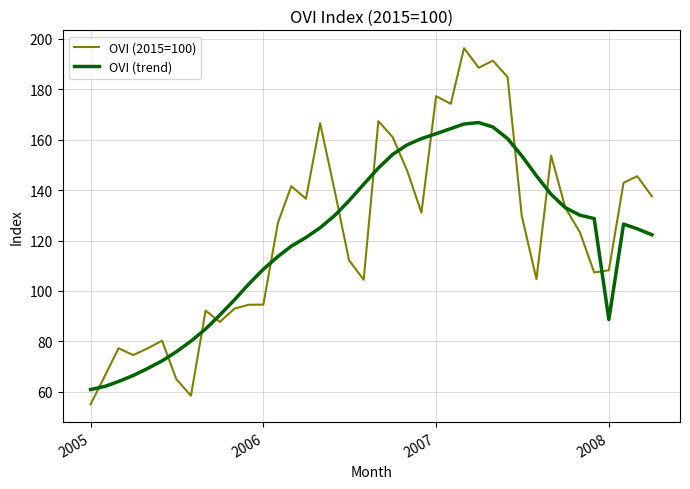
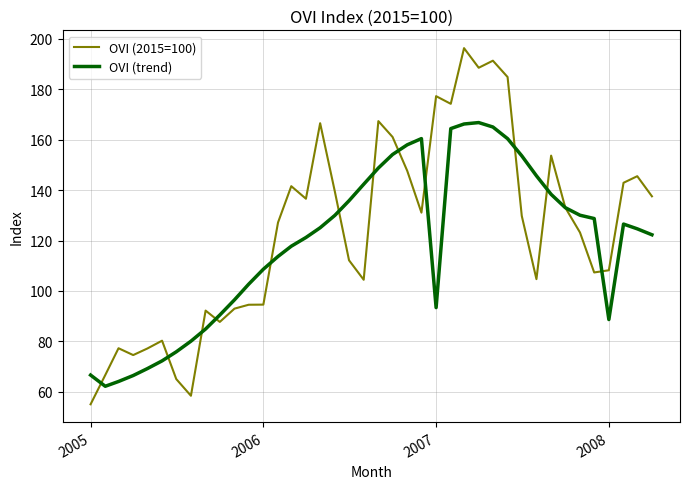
OVI (trend), 2005: 61 -> 67
OVI (trend), 2007: 162 -> 93
